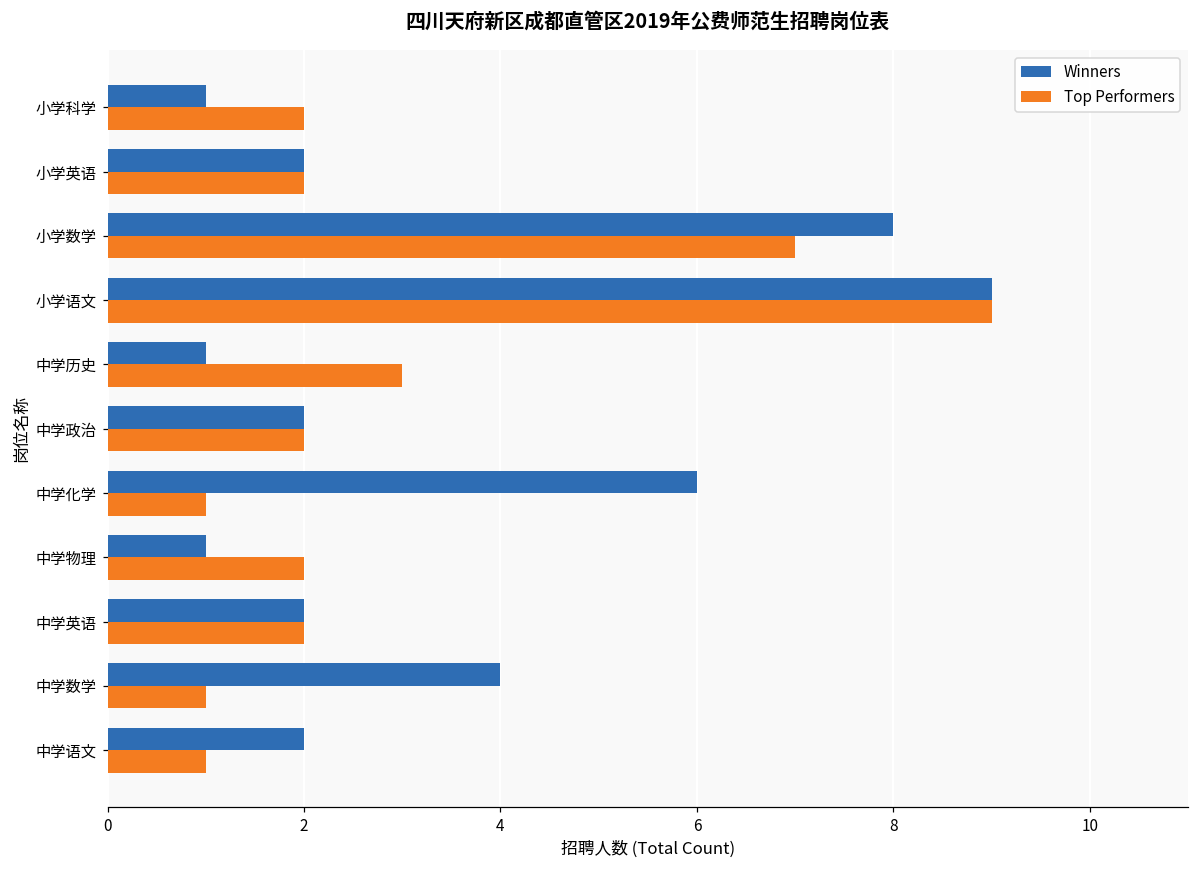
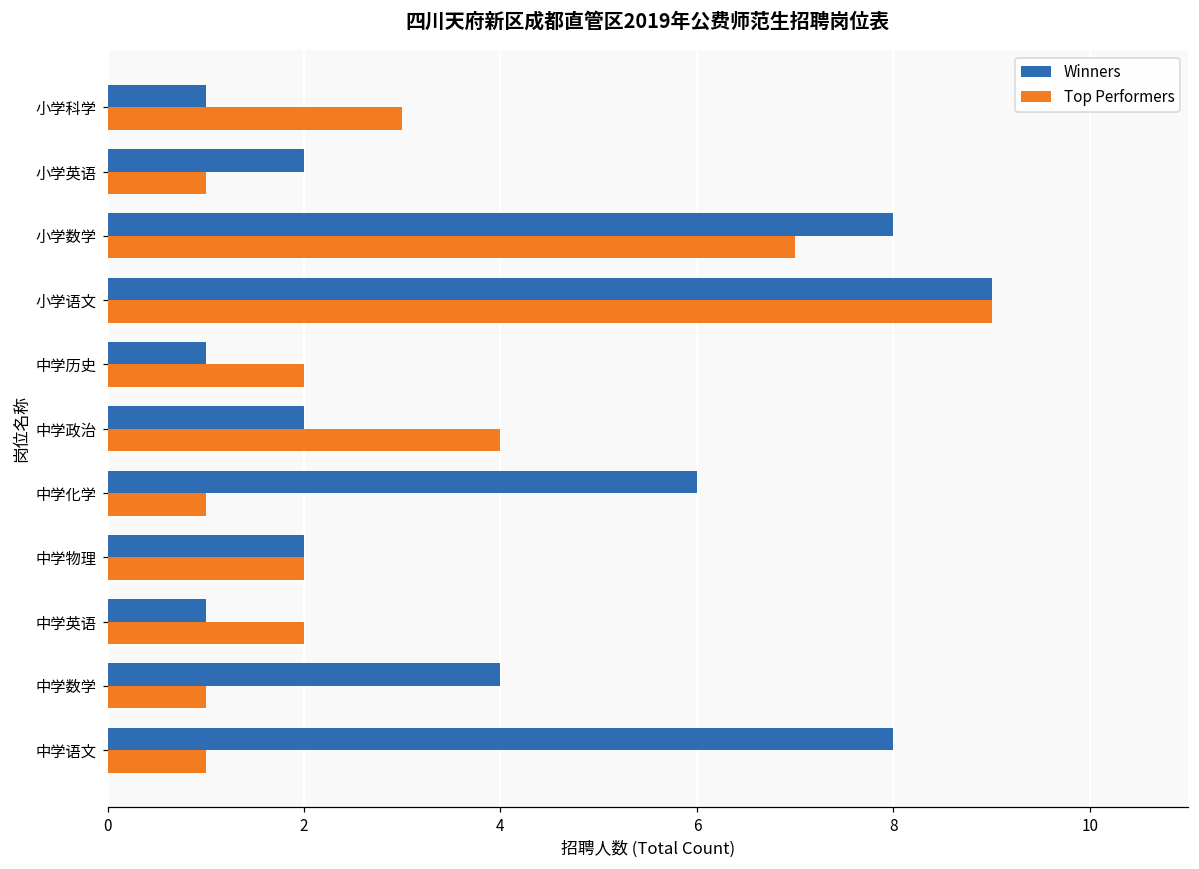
Top Performers, 小学科学: 2 -> 3
Top Performers, 小学英语: 2 -> 1
Top Performers, 中学历史: 3 -> 2
Top Performers, 中学政治: 2 -> 4
Winners, 中学物理: 1 -> 2
Winners, 中学英语: 2 -> 1
Winners, 中学语文: 2 -> 8
